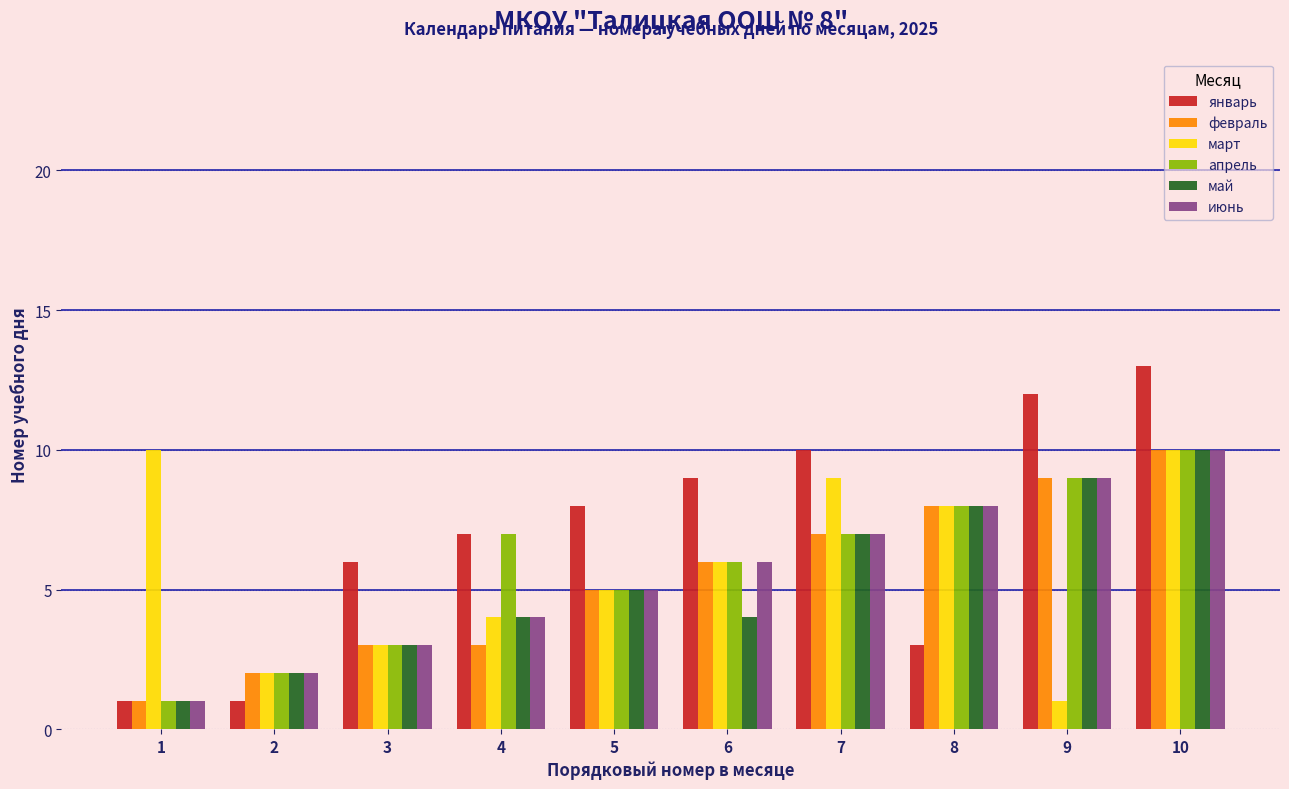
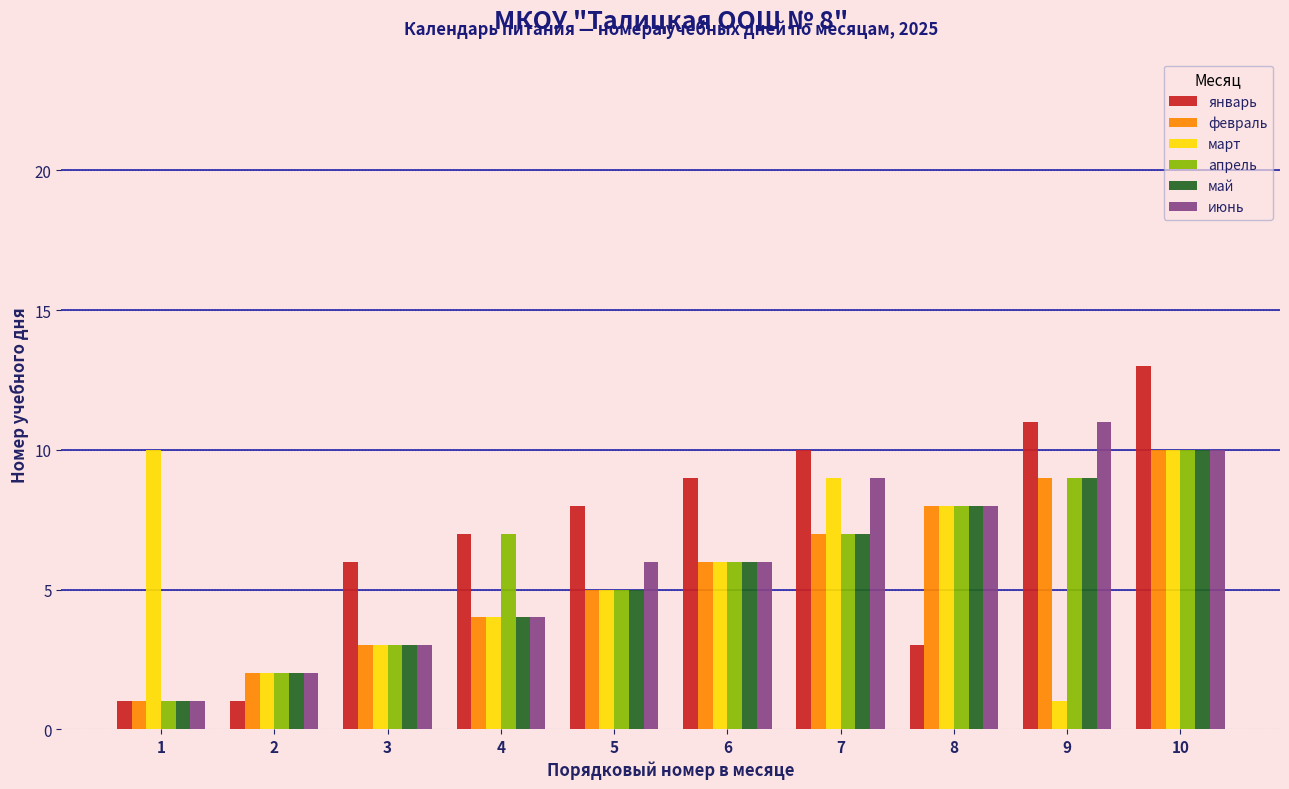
февраль, 4: 3 -> 4
июнь, 5: 5 -> 6
май, 6: 4 -> 6
июнь, 7: 7 -> 9
январь, 9: 12 -> 11
июнь, 9: 9 -> 11
